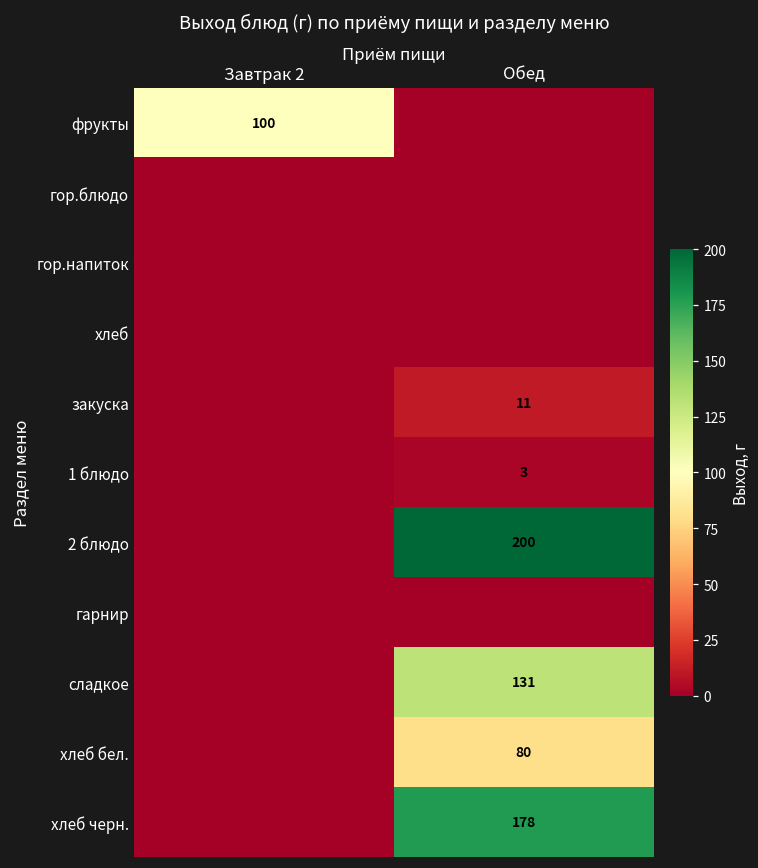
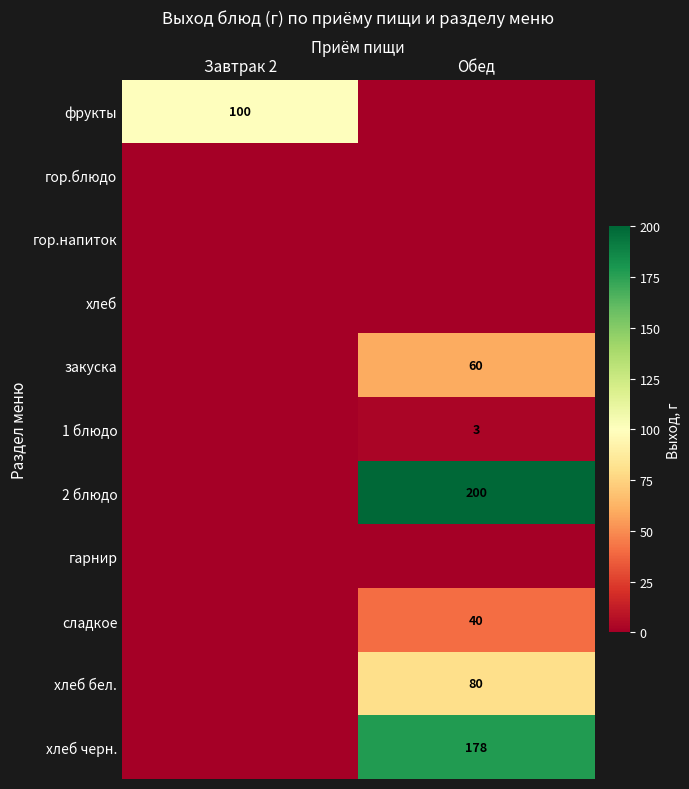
закуска, Обед: 11 -> 60
сладкое, Обед: 131 -> 40
